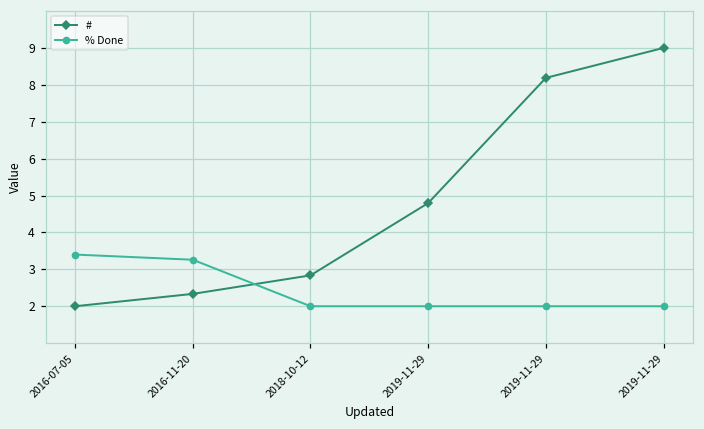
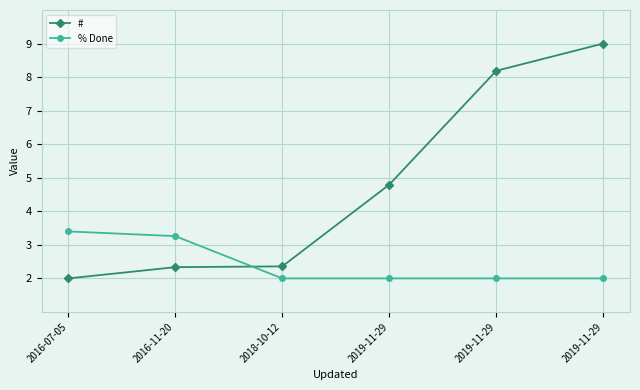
#, 2018-10-12: 2.8 -> 2.4
